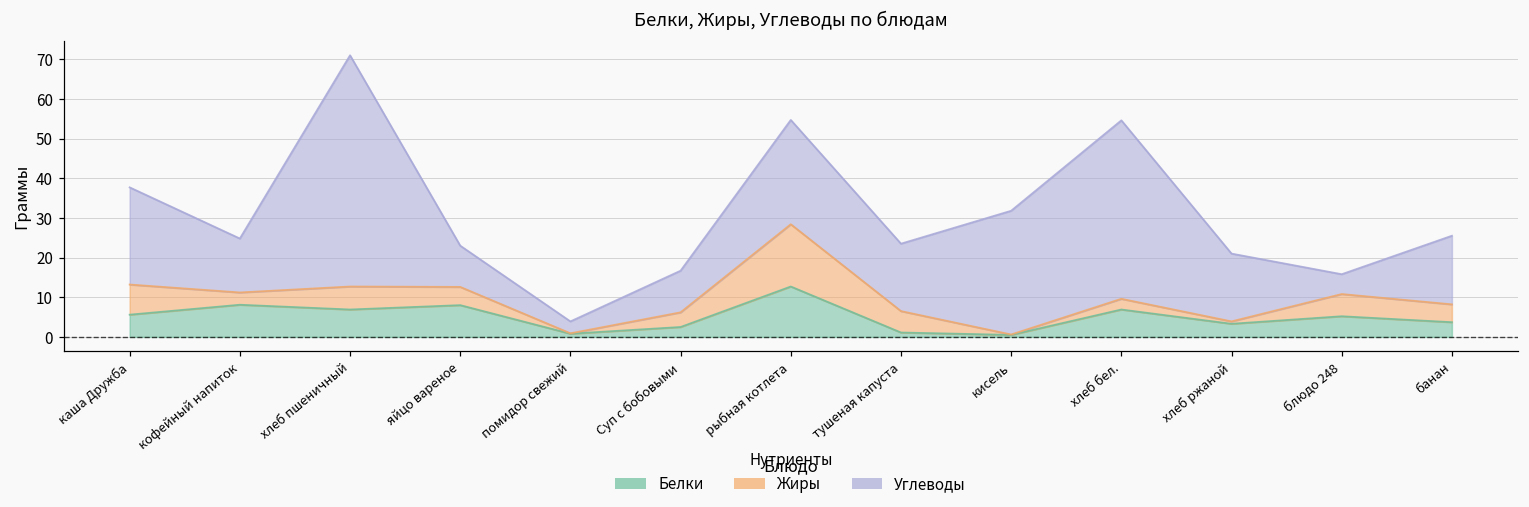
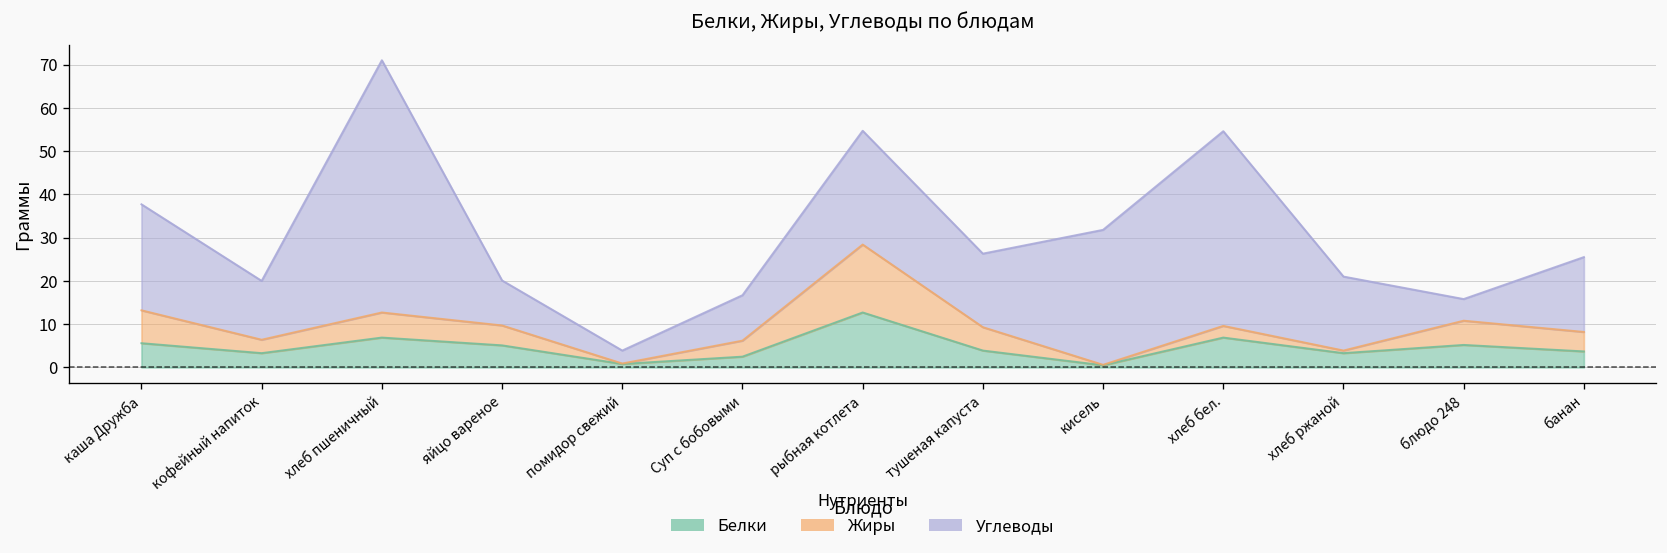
Белки, кофейный напиток: 8 -> 3
Белки, яйцо вареное: 8 -> 5
Белки, тушеная капуста: 1 -> 4
